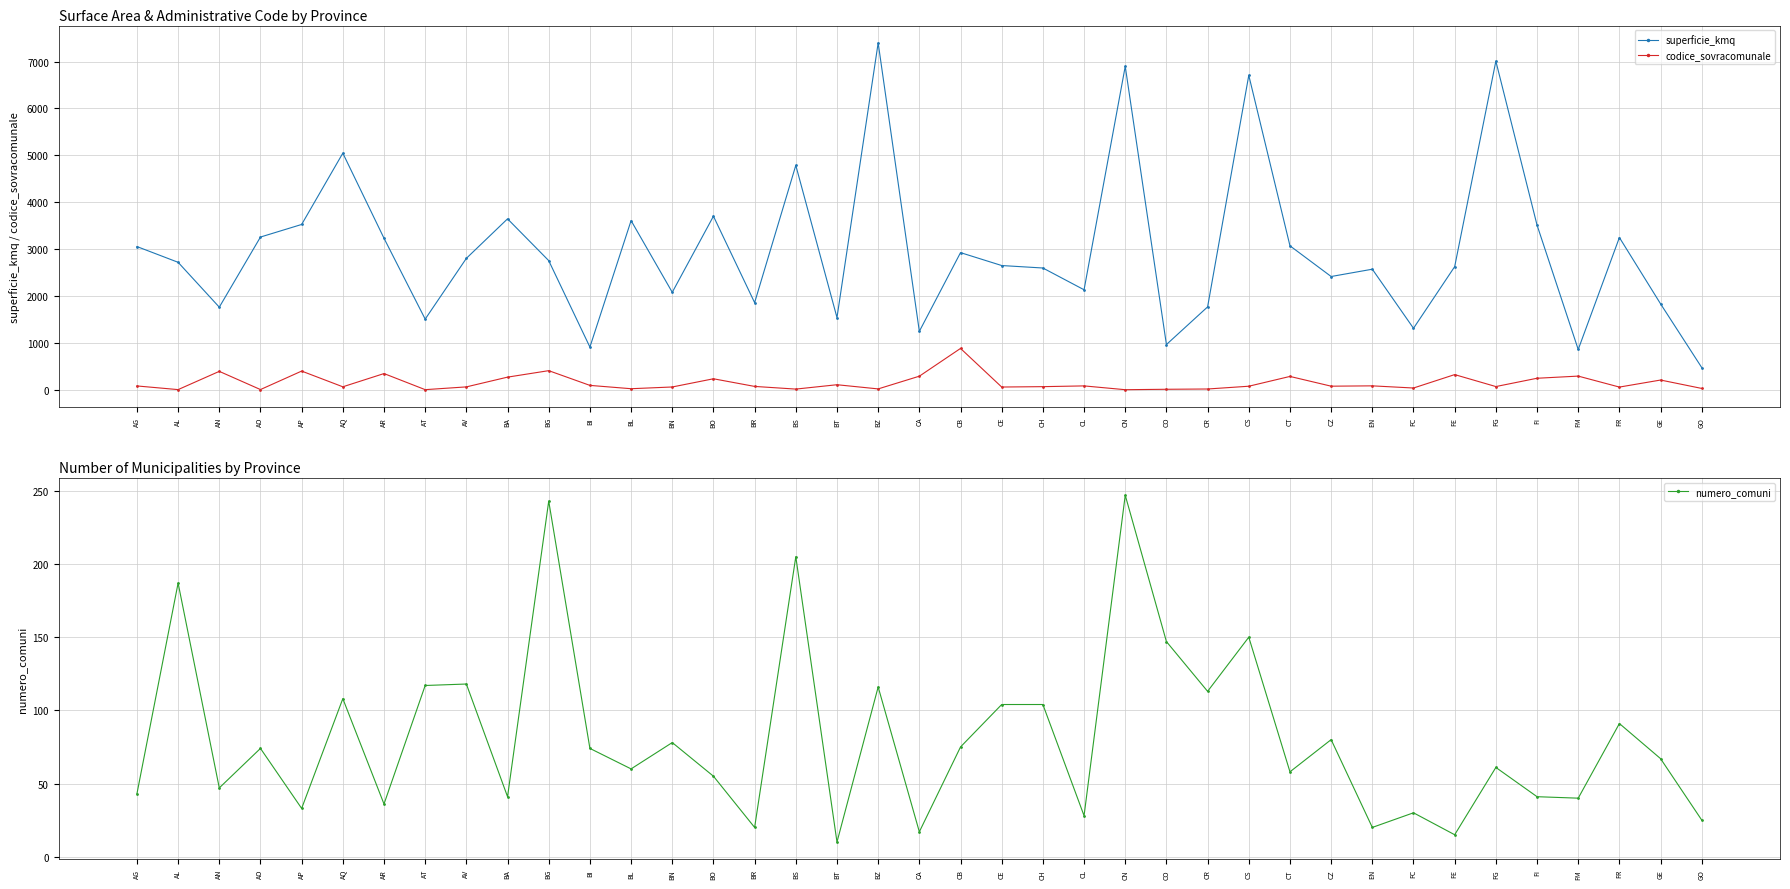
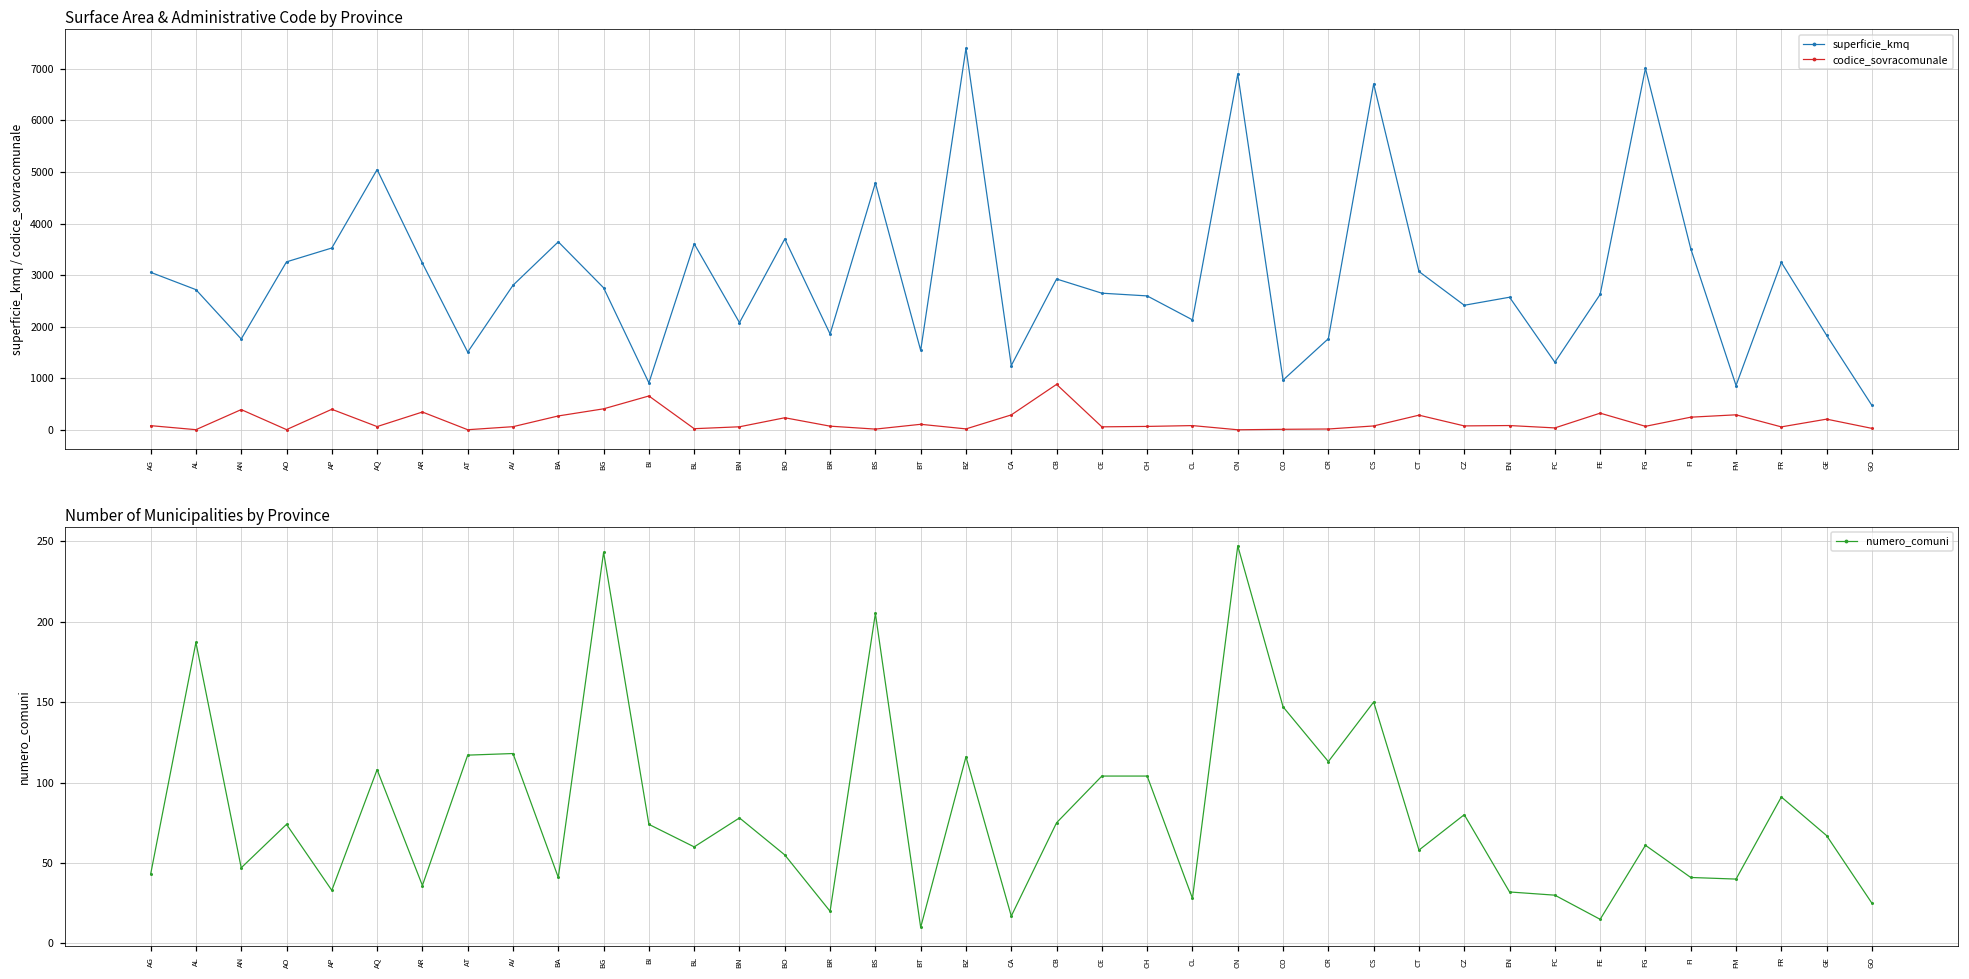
Surface Area & Administrative Code by Province, codice_sovracomunale, BI: 100 -> 700
Number of Municipalities by Province, EN: 20 -> 32
